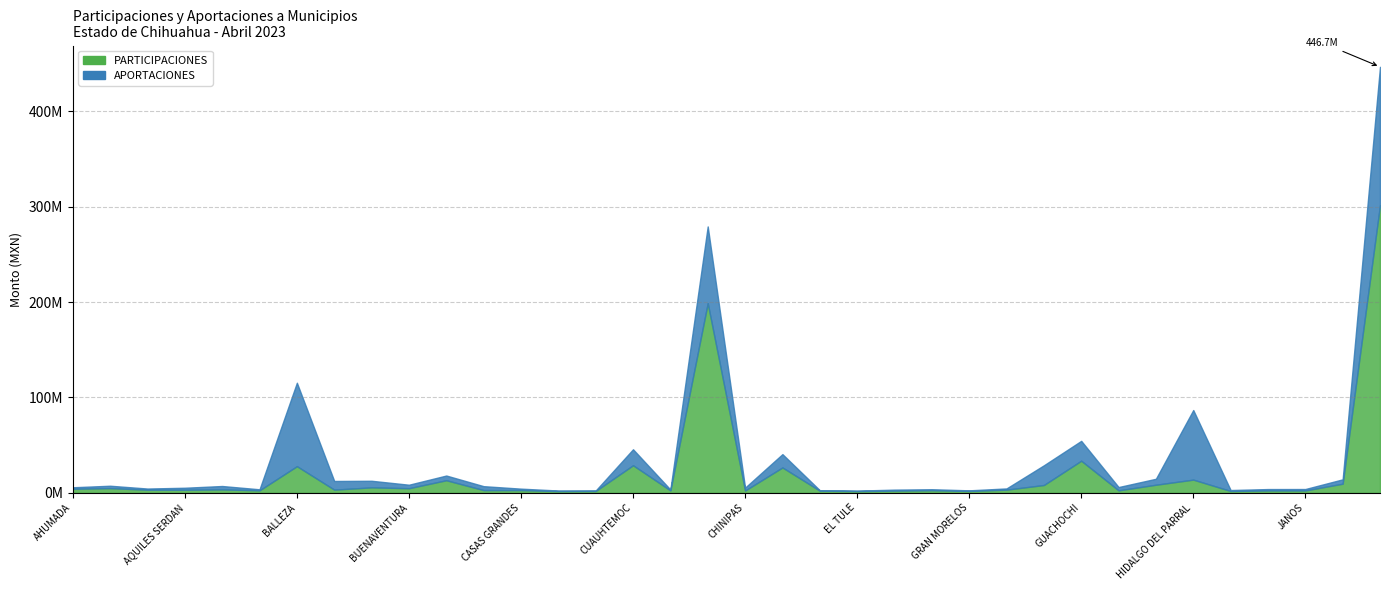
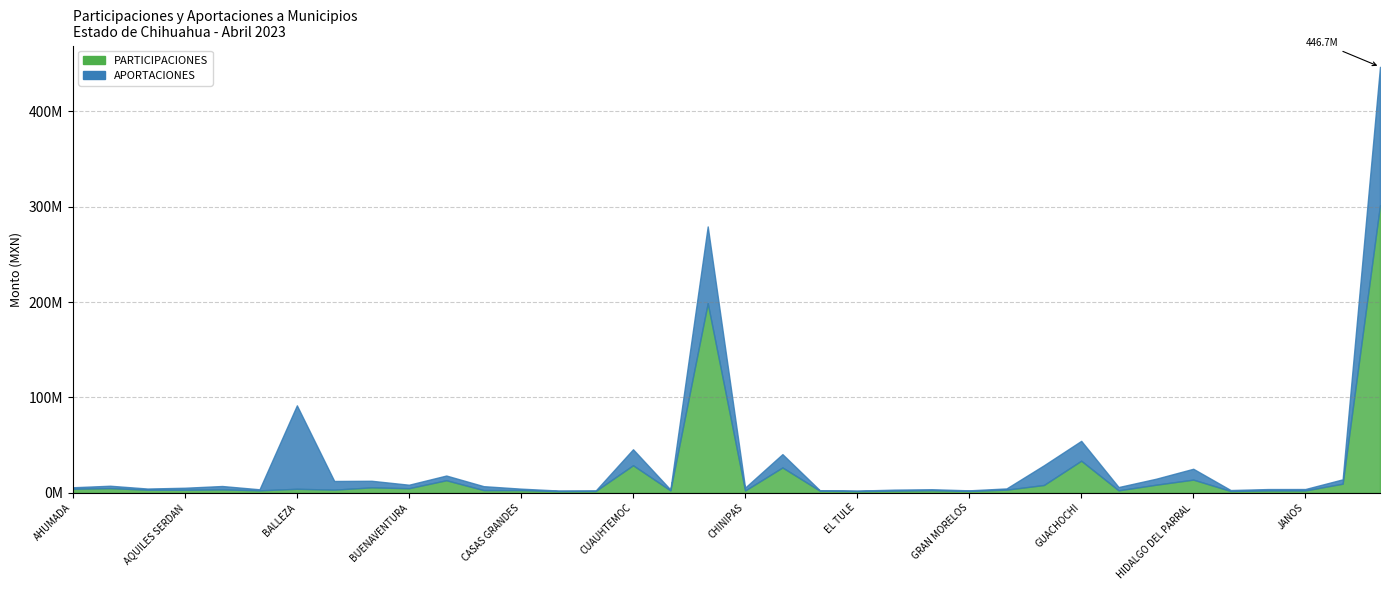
PARTICIPACIONES, BALLEZA: 30000000 -> 0
APORTACIONES, HIDALGO DEL PARRAL: 70000000 -> 10000000
